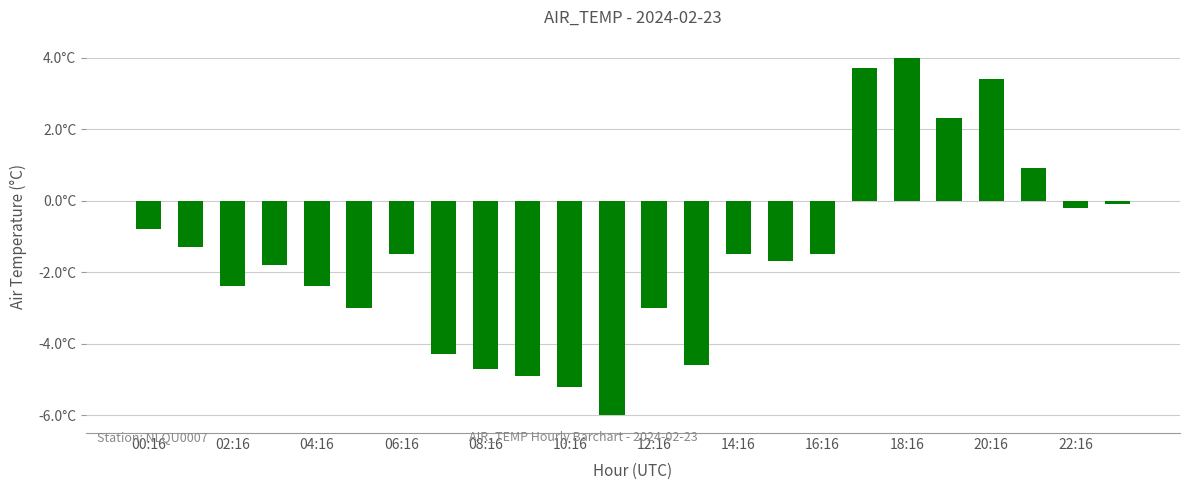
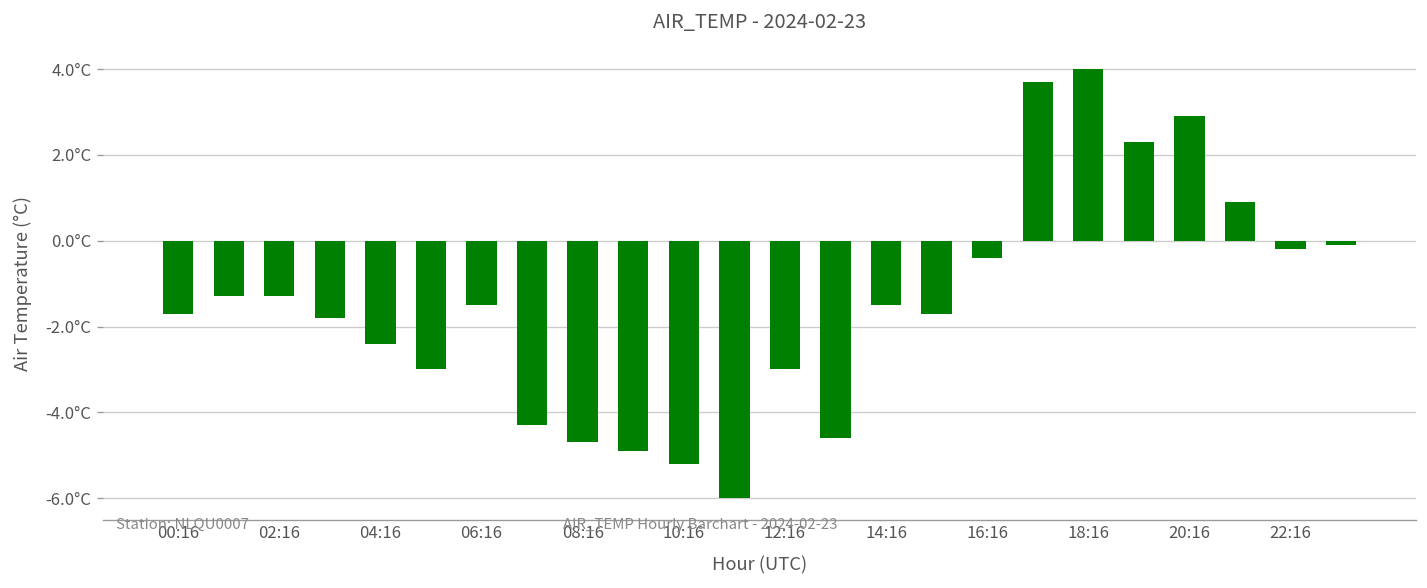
00:16: -0.8°C -> -1.7°C
02:16: -2.4°C -> -1.3°C
16:16: -1.5°C -> -0.4°C
20:16: 3.4°C -> 2.9°C
